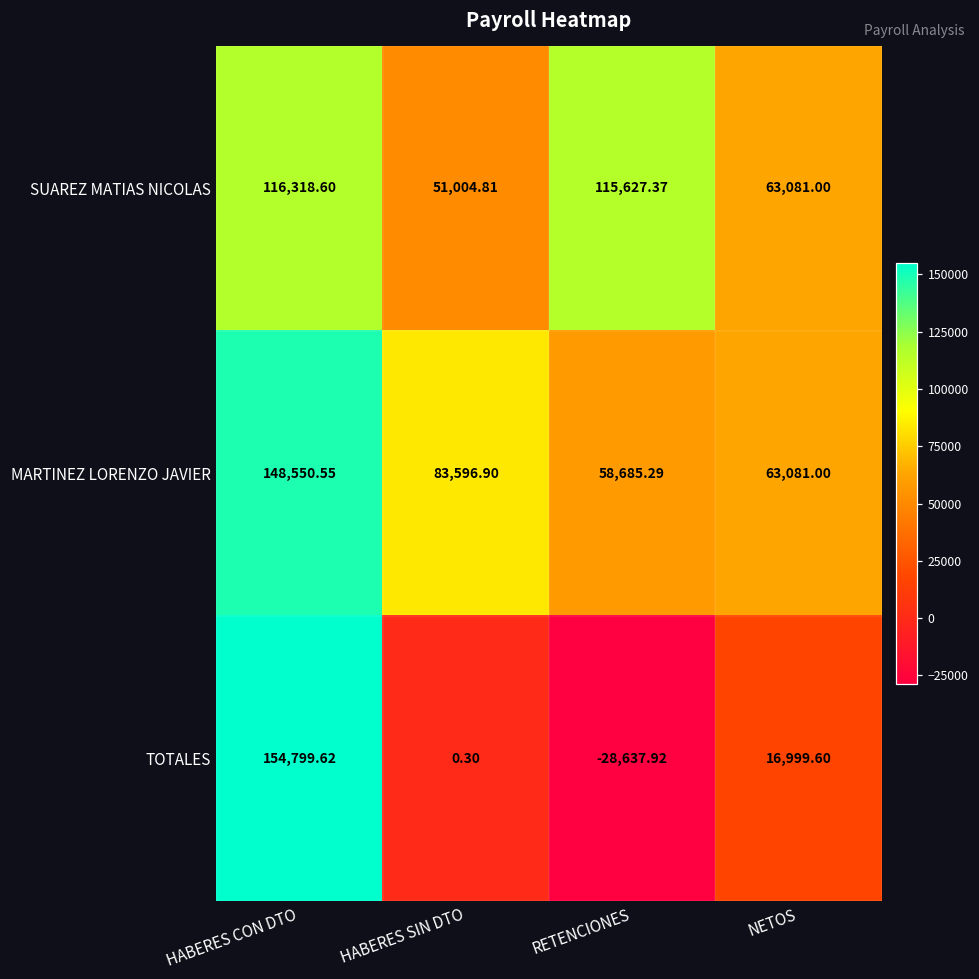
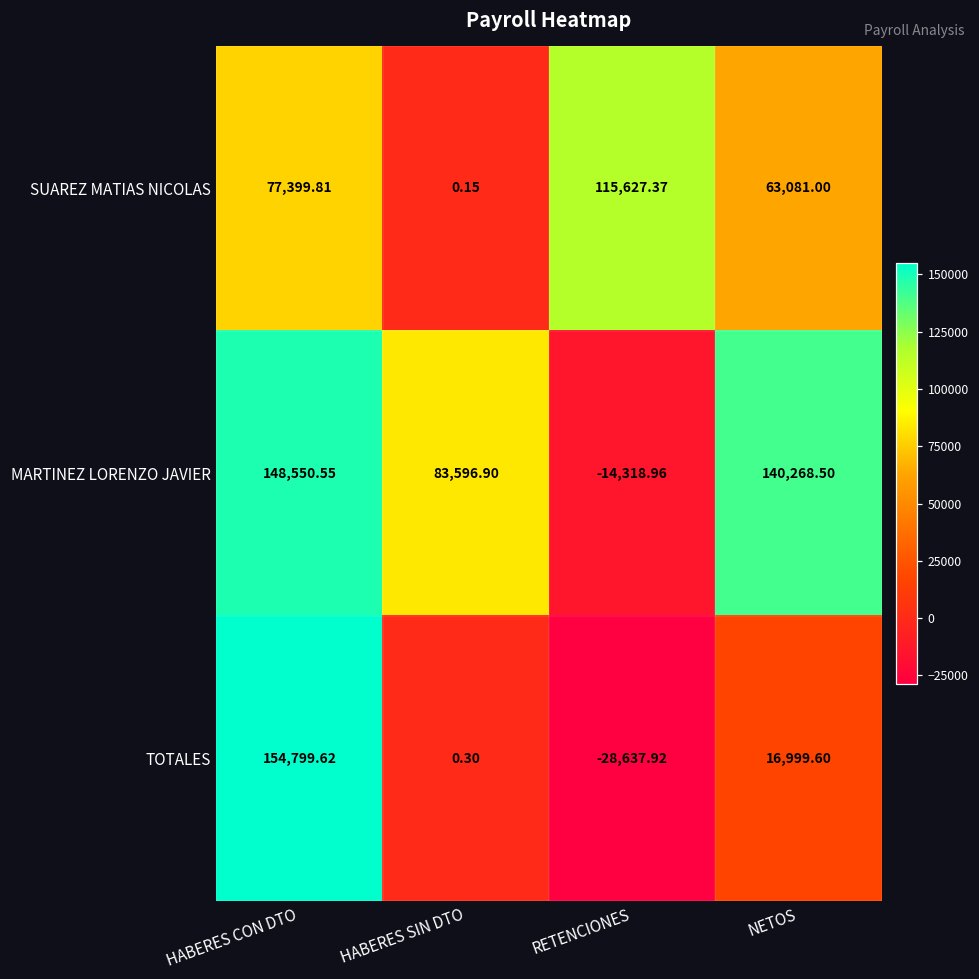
SUAREZ MATIAS NICOLAS, HABERES CON DTO: 116,318.60 -> 77,399.81
SUAREZ MATIAS NICOLAS, HABERES SIN DTO: 51,004.81 -> 0.15
MARTINEZ LORENZO JAVIER, RETENCIONES: 58,685.29 -> -14,318.96
MARTINEZ LORENZO JAVIER, NETOS: 63,081.00 -> 140,268.50
